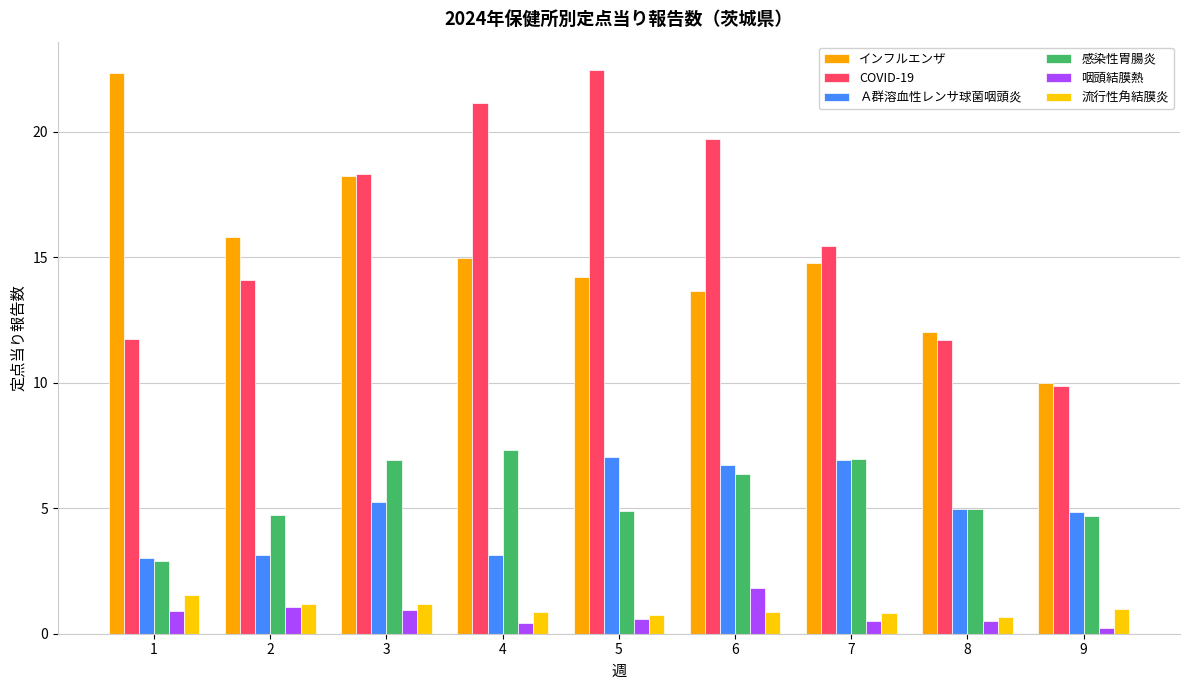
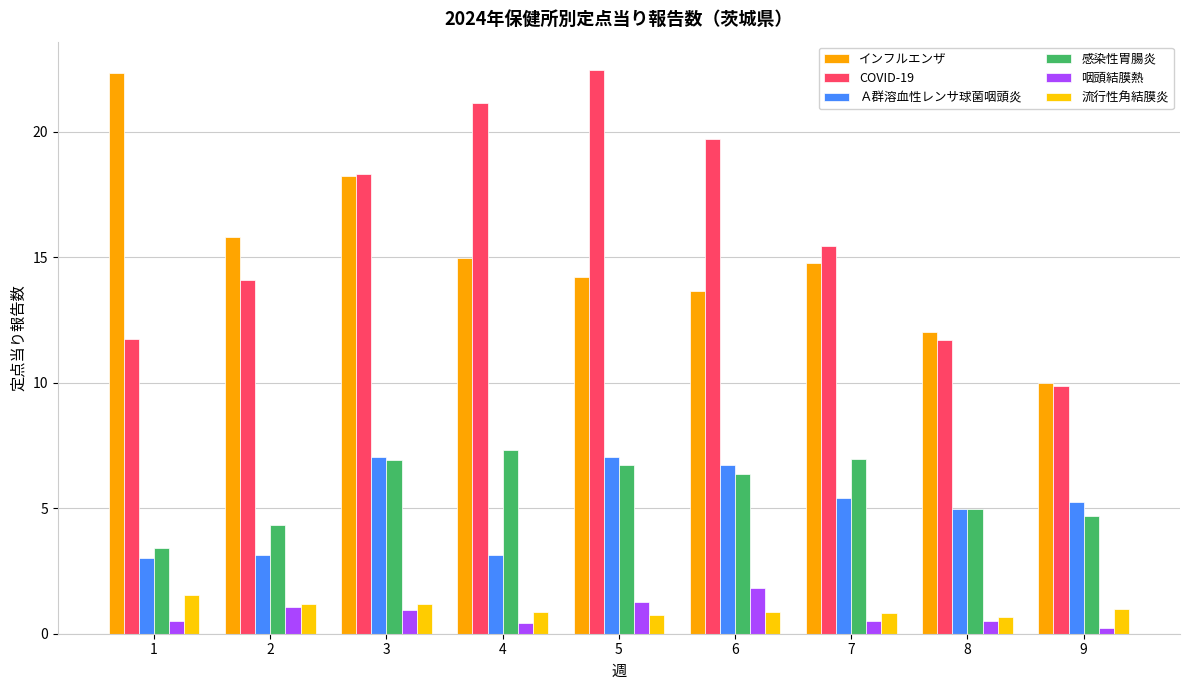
感染性胃腸炎, 1: 2.9 -> 3.4
咽頭結膜熱, 1: 0.9 -> 0.5
感染性胃腸炎, 2: 4.7 -> 4.3
Ａ群溶血性レンサ球菌咽頭炎, 3: 5.2 -> 7.0
感染性胃腸炎, 5: 4.9 -> 6.7
咽頭結膜熱, 5: 0.6 -> 1.3
Ａ群溶血性レンサ球菌咽頭炎, 7: 6.9 -> 5.4
Ａ群溶血性レンサ球菌咽頭炎, 9: 4.8 -> 5.3
